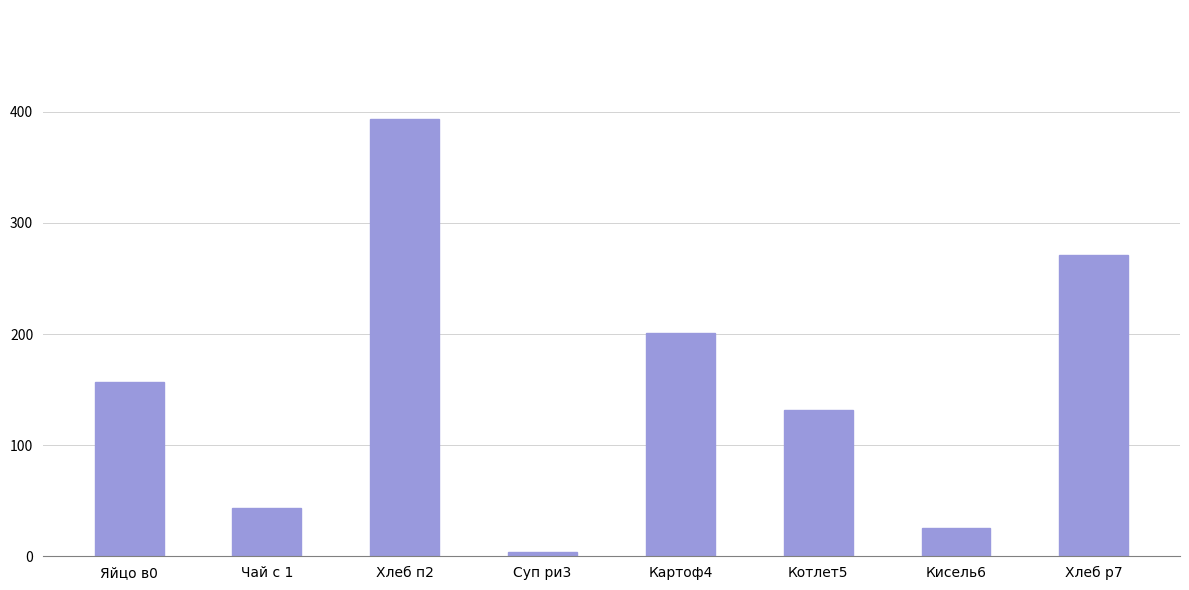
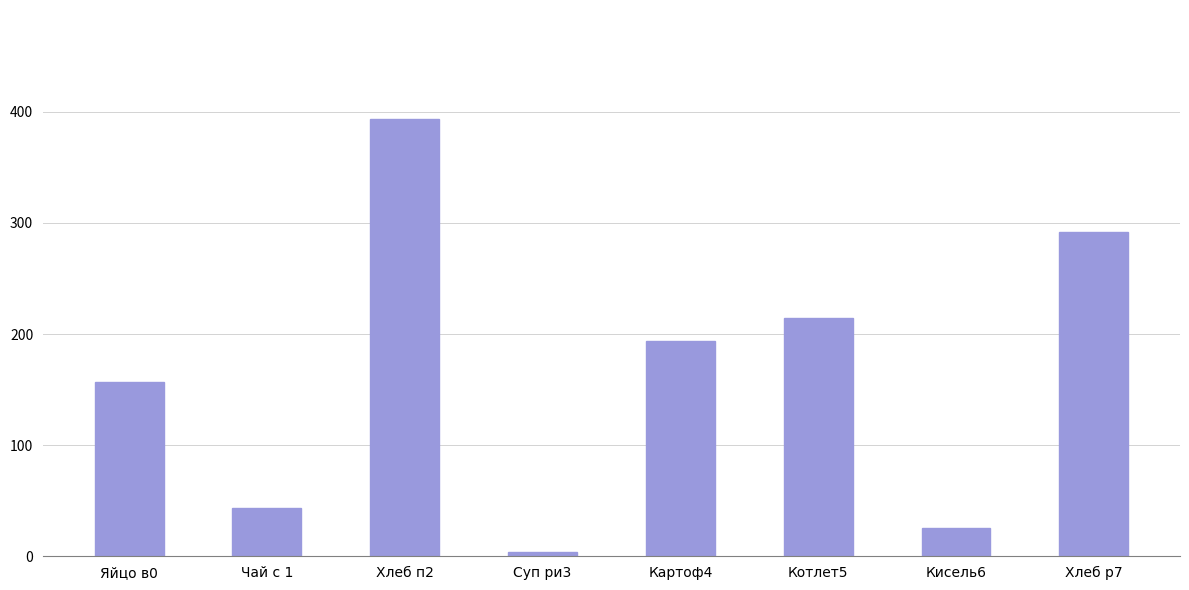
Картоф4: 201 -> 194
Котлет5: 132 -> 214
Хлеб р7: 271 -> 292
